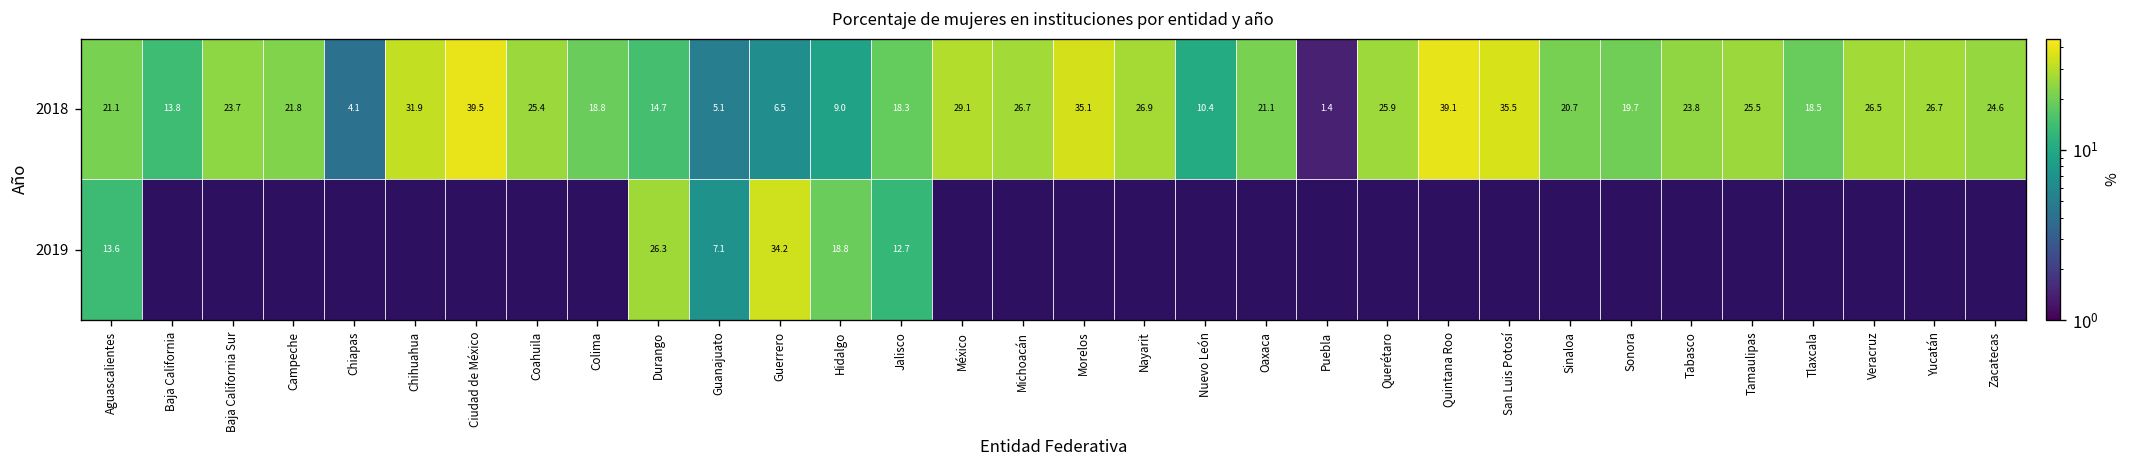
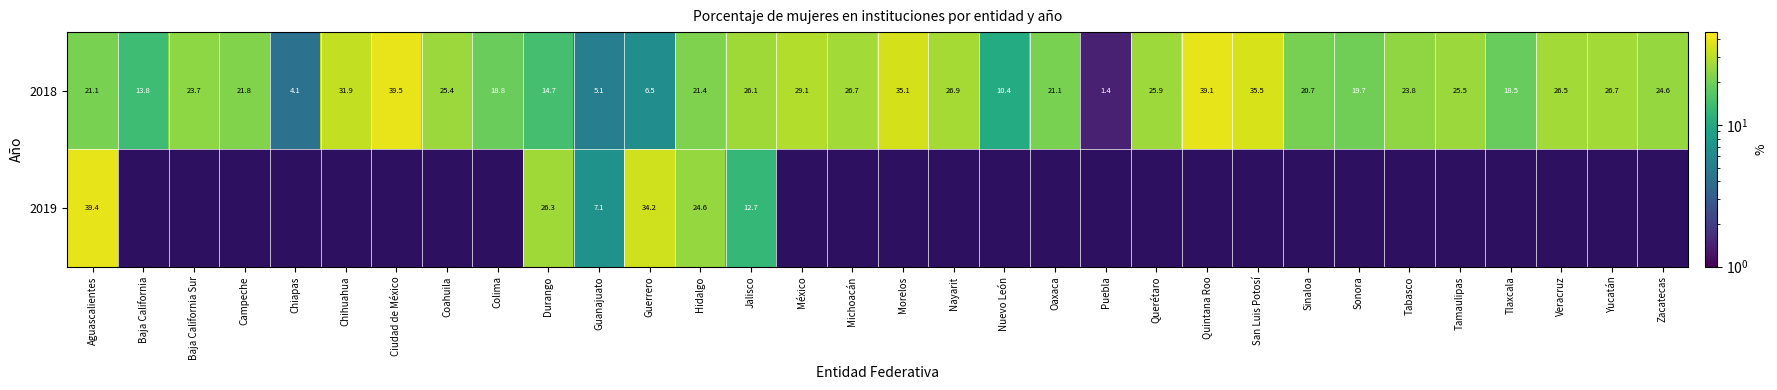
2018, Hidalgo: 9.0 -> 21.4
2018, Jalisco: 18.3 -> 26.1
2019, Aguascalientes: 13.6 -> 39.4
2019, Hidalgo: 18.8 -> 24.6
